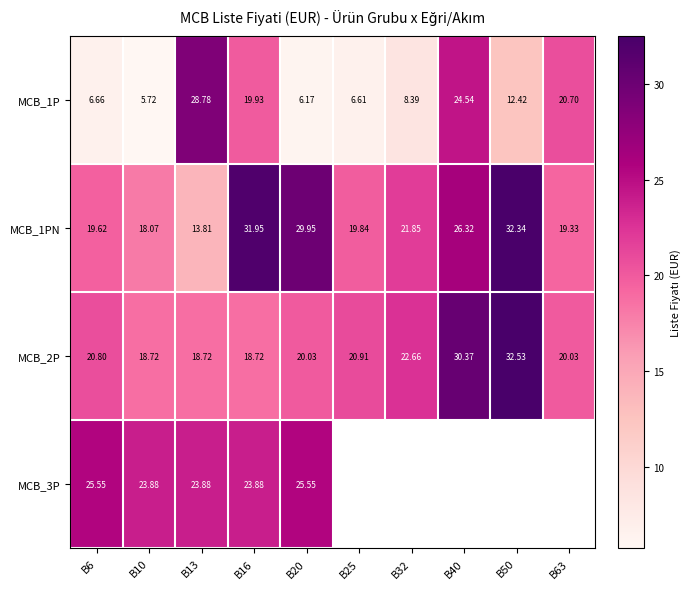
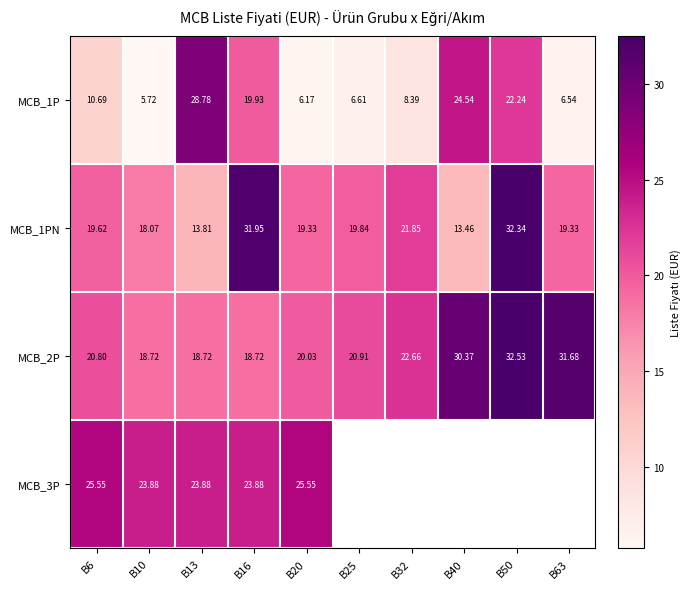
MCB_1P, B6: 6.66 -> 10.69
MCB_1P, B50: 12.42 -> 22.24
MCB_1P, B63: 20.70 -> 6.54
MCB_1PN, B20: 29.95 -> 19.33
MCB_1PN, B40: 26.32 -> 13.46
MCB_2P, B63: 20.03 -> 31.68
